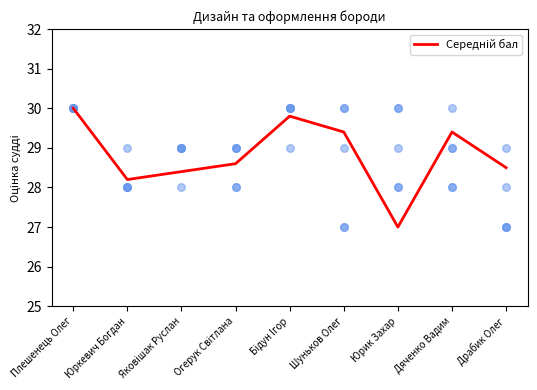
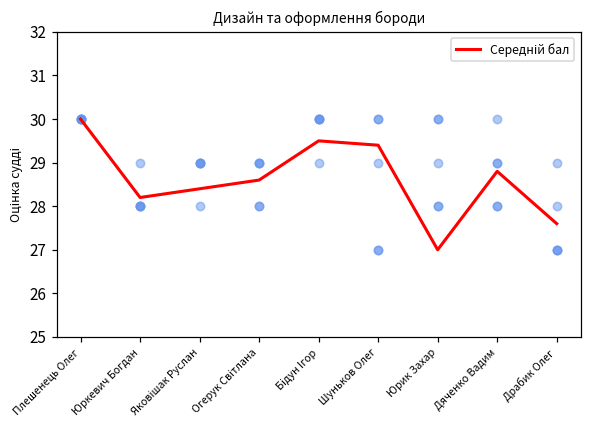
Середній бал, Бідун Ігор: 29.8 -> 29.5
Середній бал, Дяченко Вадим: 29.4 -> 28.8
Середній бал, Драбик Олег: 28.5 -> 27.6
